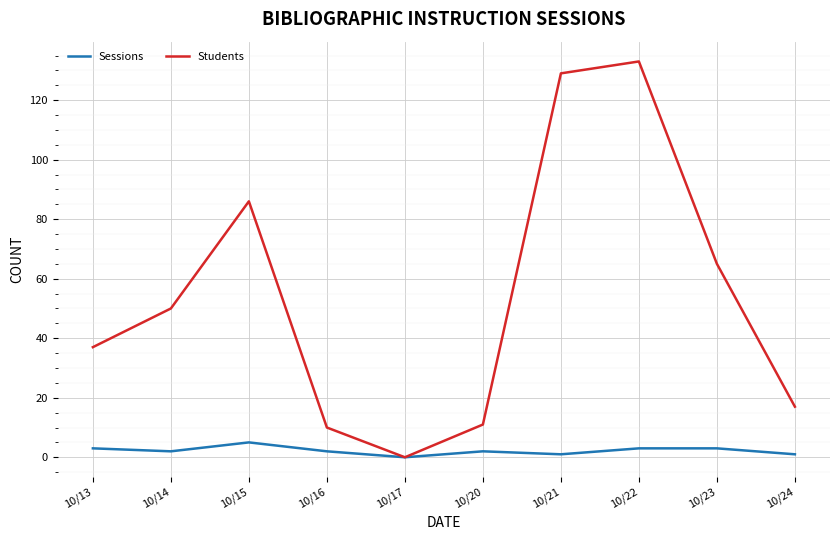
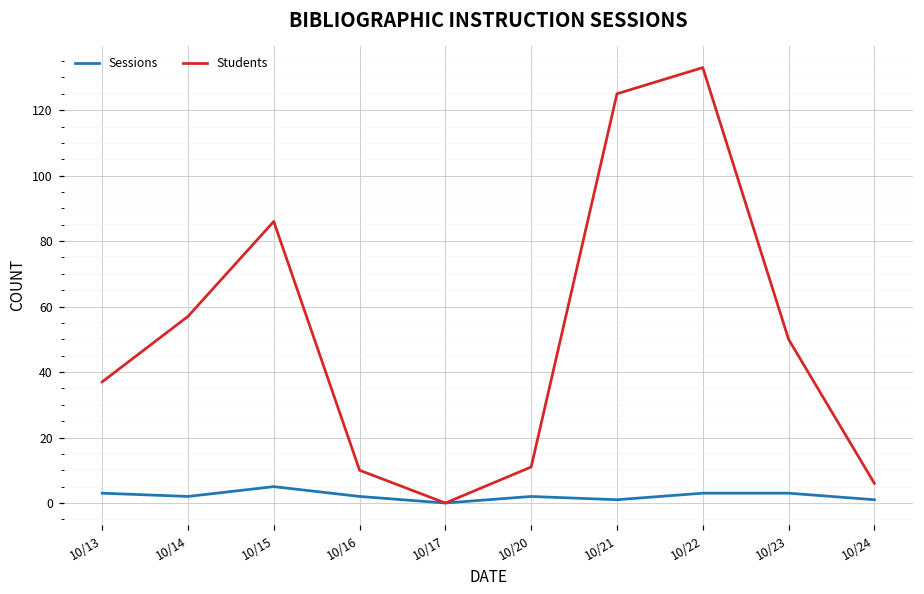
Students, 10/14: 50 -> 57
Students, 10/21: 129 -> 125
Students, 10/23: 65 -> 50
Students, 10/24: 17 -> 6
